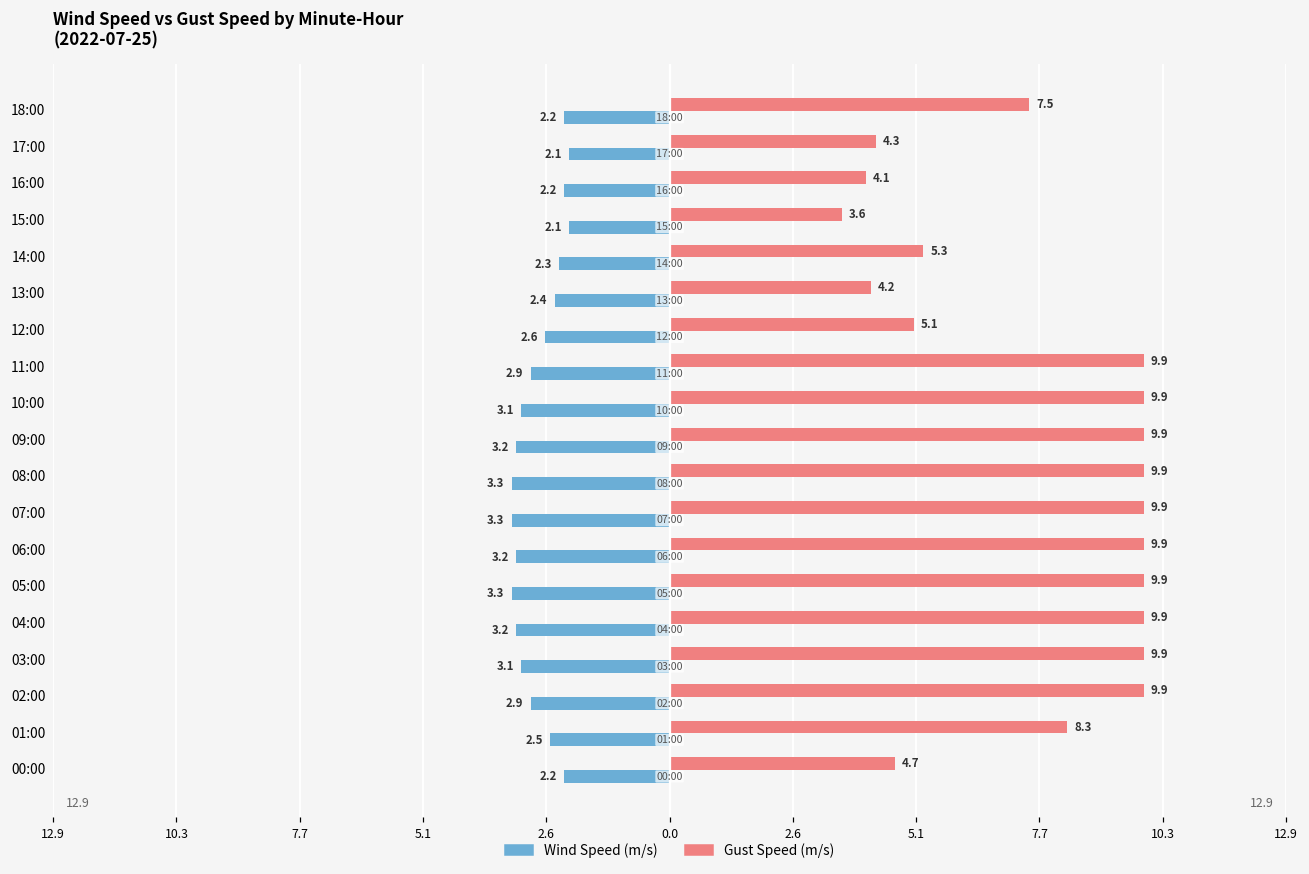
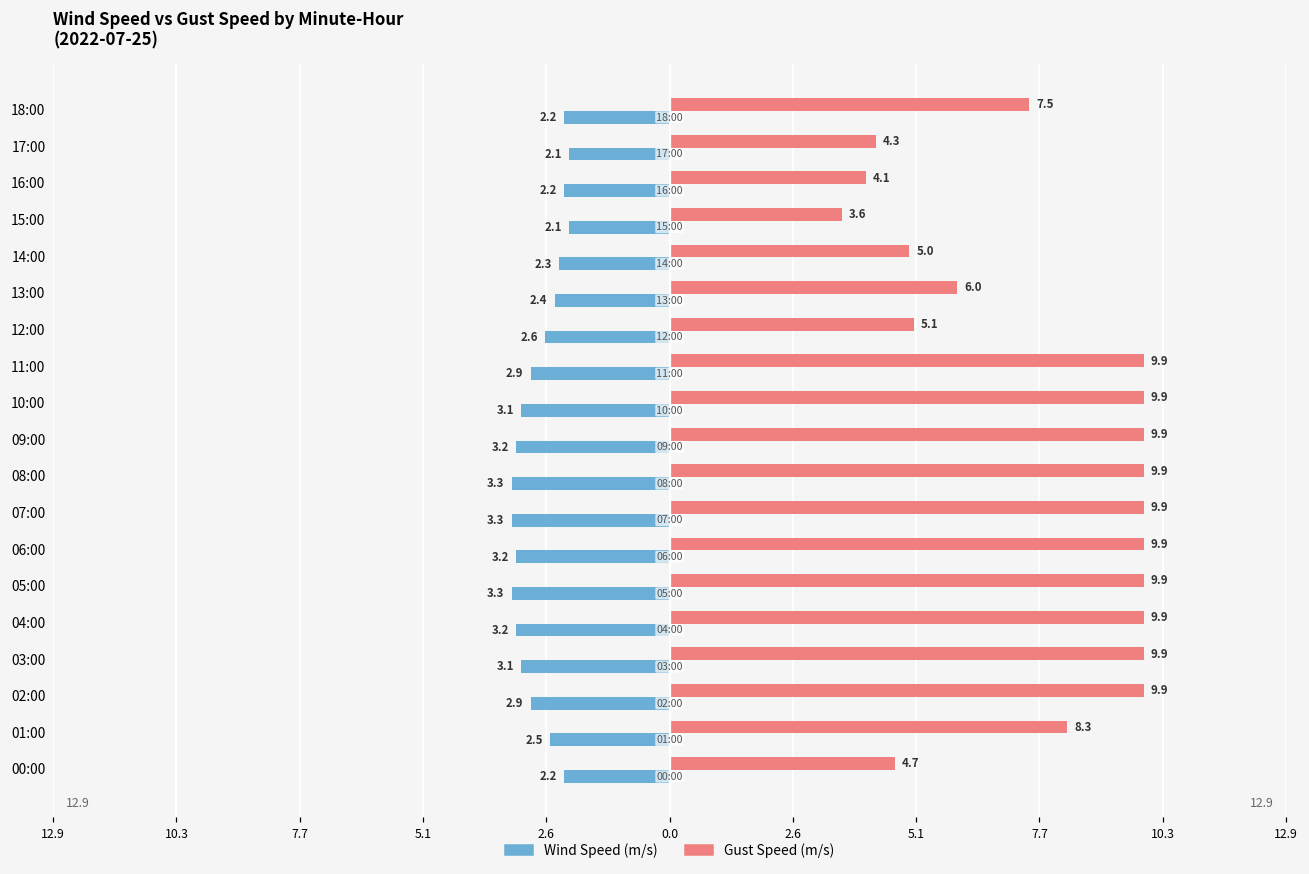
Gust Speed (m/s), 14:00: 5.3 -> 5.0
Gust Speed (m/s), 13:00: 4.2 -> 6.0
